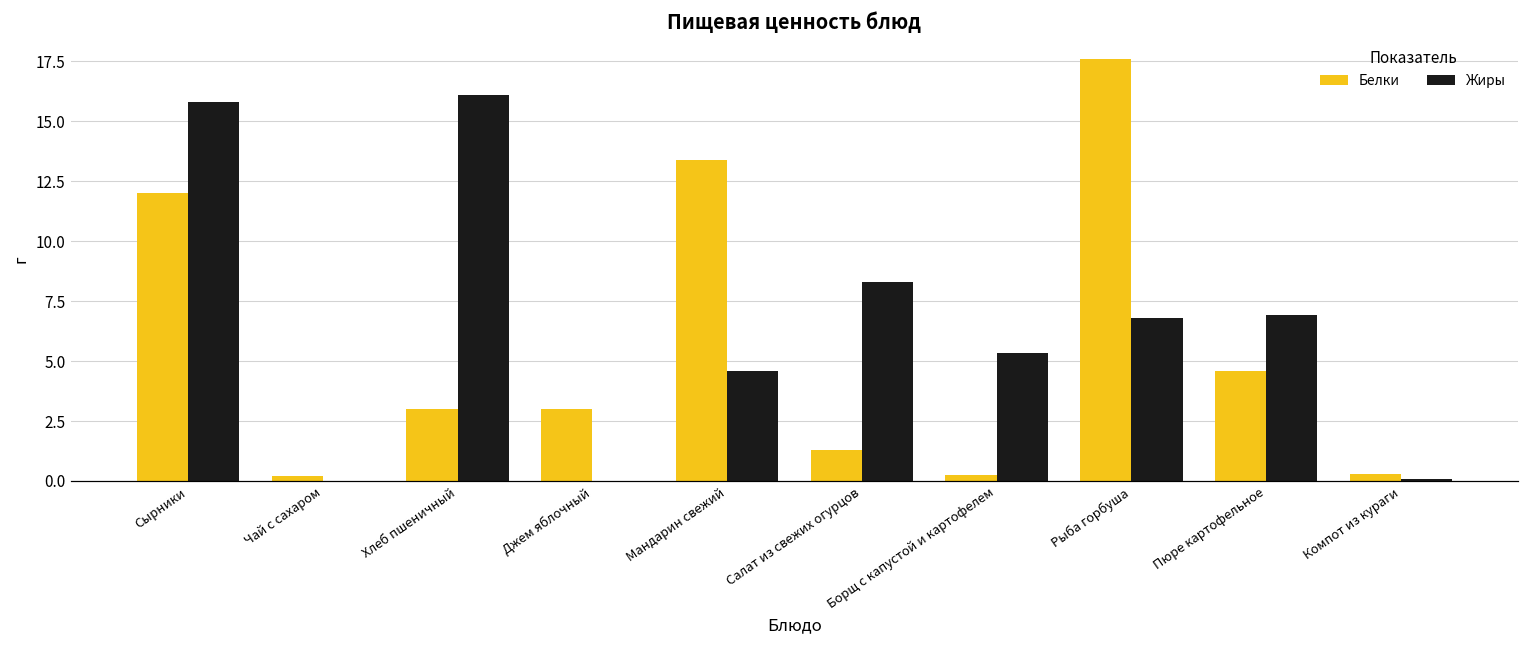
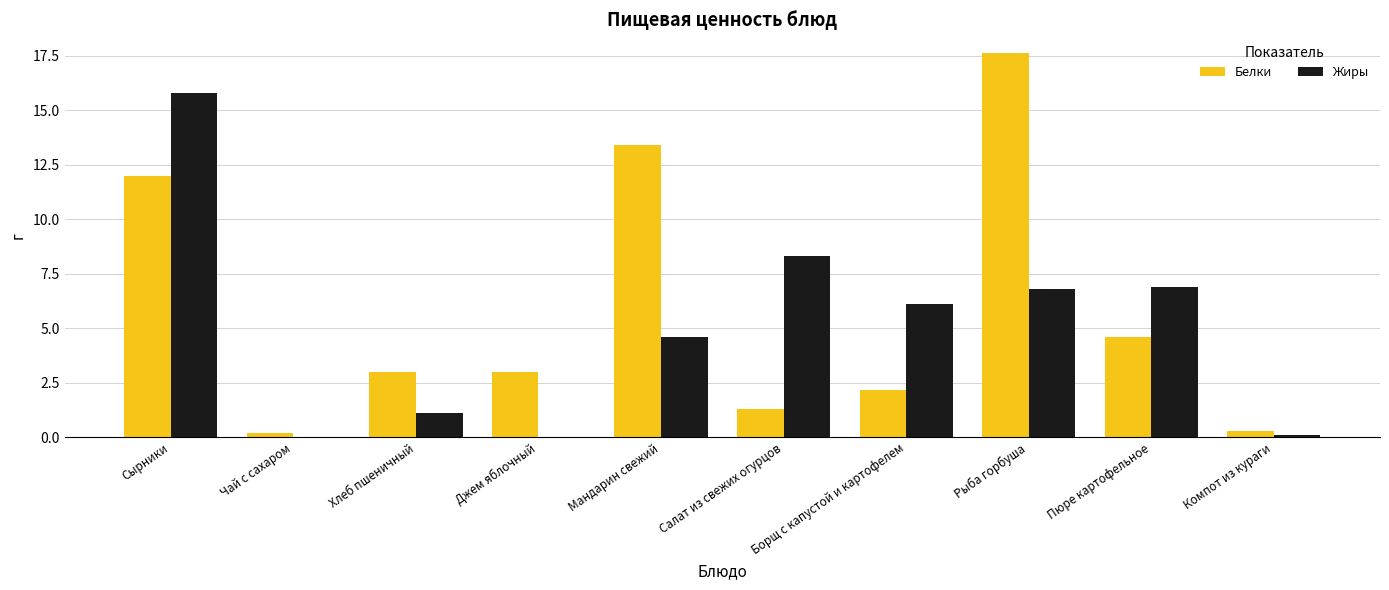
Жиры, Хлеб пшеничный: 16.1 -> 1.1
Белки, Борщ с капустой и картофелем: 0.3 -> 2.2
Жиры, Борщ с капустой и картофелем: 5.3 -> 6.1
